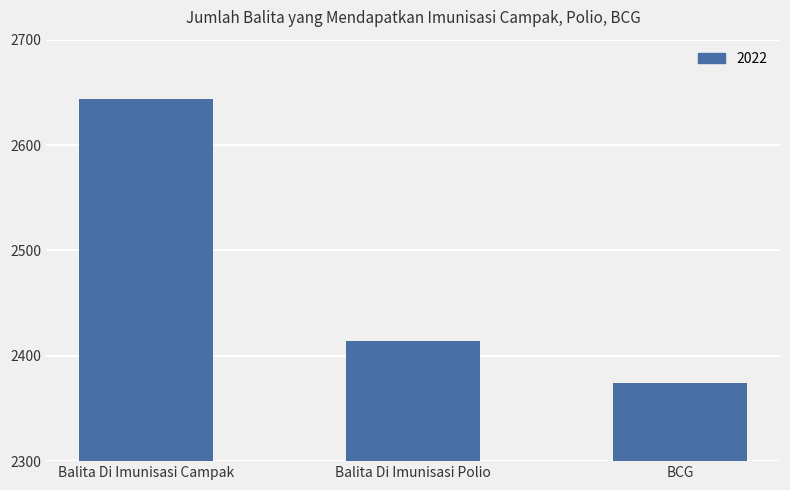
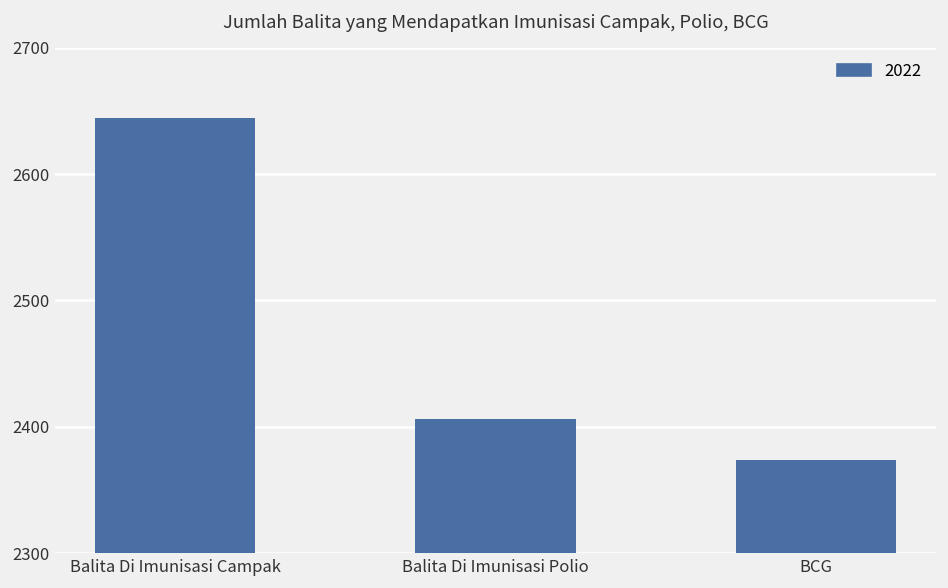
Balita Di Imunisasi Polio: 2414 -> 2406
